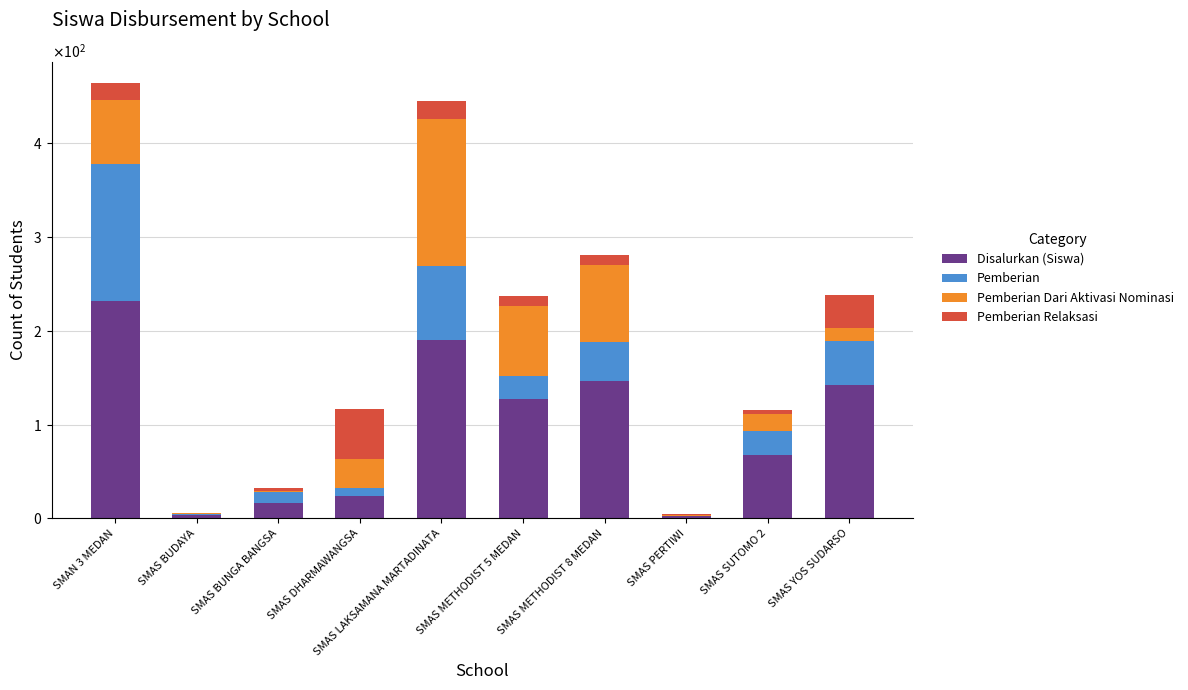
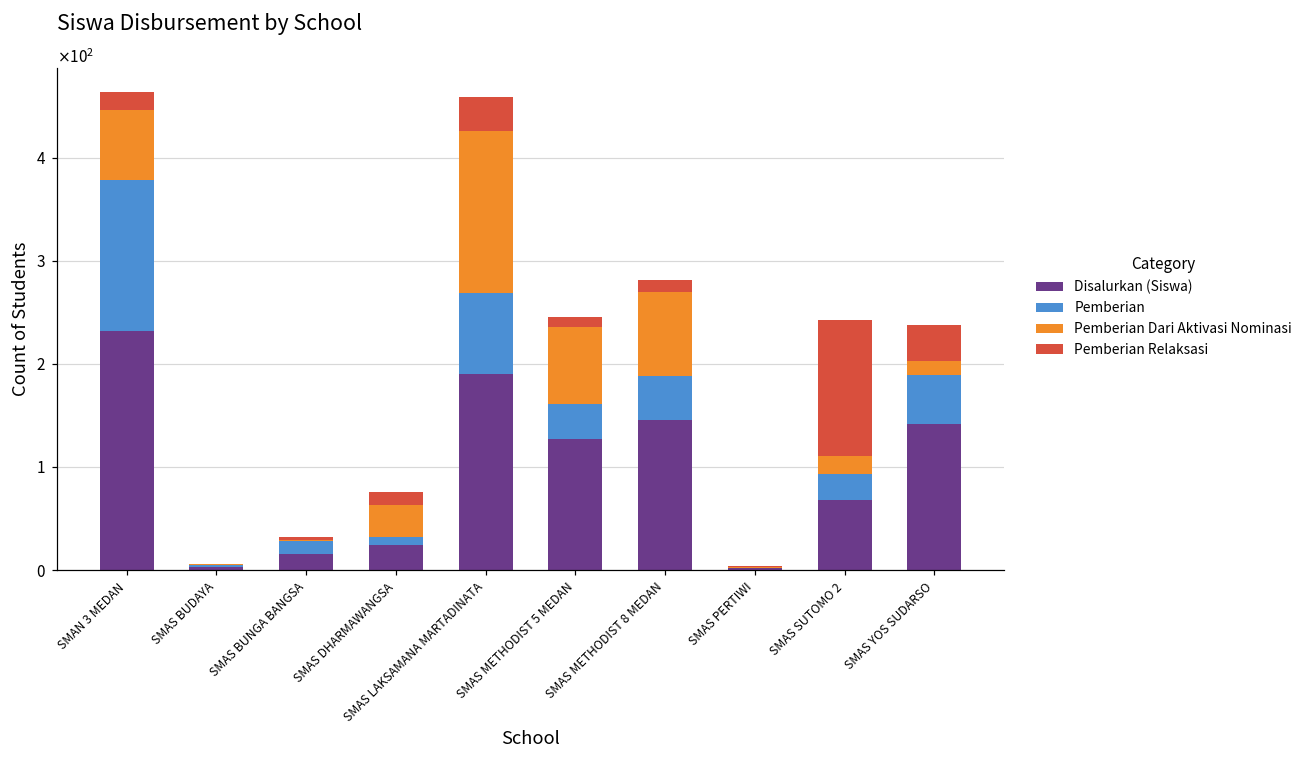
Pemberian Relaksasi, SMAS DHARMAWANGSA: 50 -> 10
Pemberian Relaksasi, SMAS LAKSAMANA MARTADINATA: 20 -> 30
Pemberian, SMAS METHODIST 5 MEDAN: 25 -> 34
Pemberian Relaksasi, SMAS SUTOMO 2: 10 -> 130
